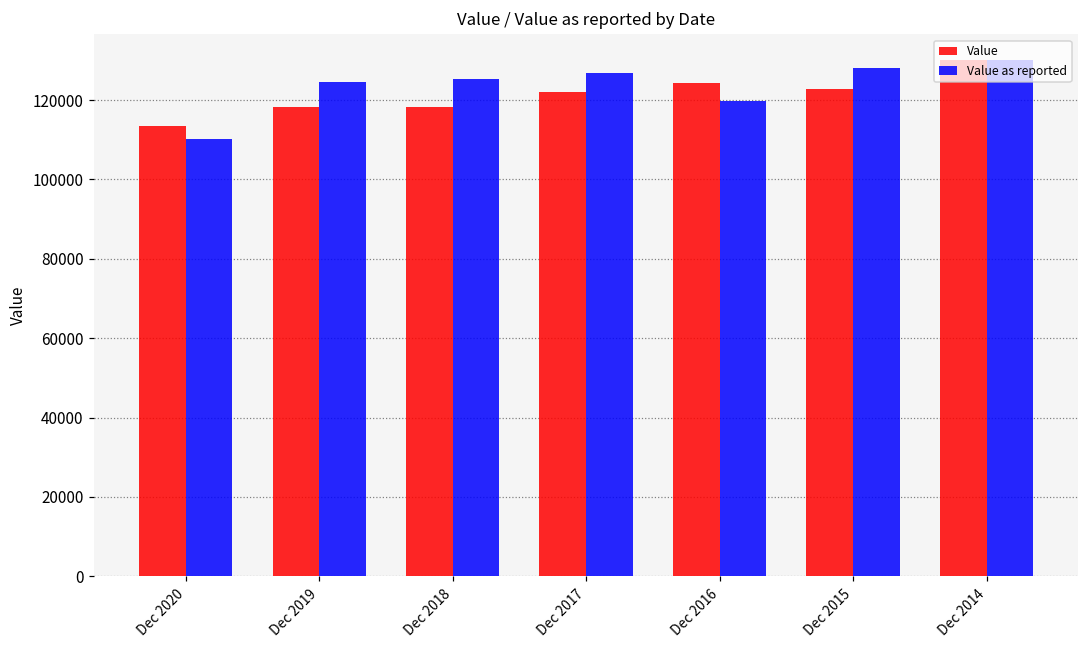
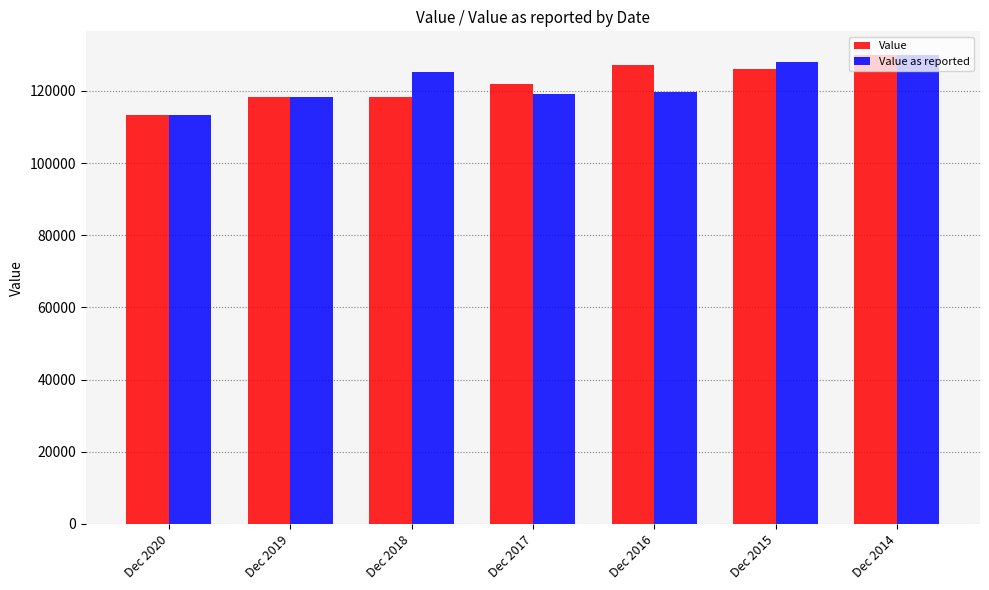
Value as reported, Dec 2020: 110000 -> 113000
Value as reported, Dec 2019: 125000 -> 118000
Value as reported, Dec 2017: 127000 -> 119000
Value, Dec 2016: 124000 -> 127000
Value, Dec 2015: 123000 -> 126000
